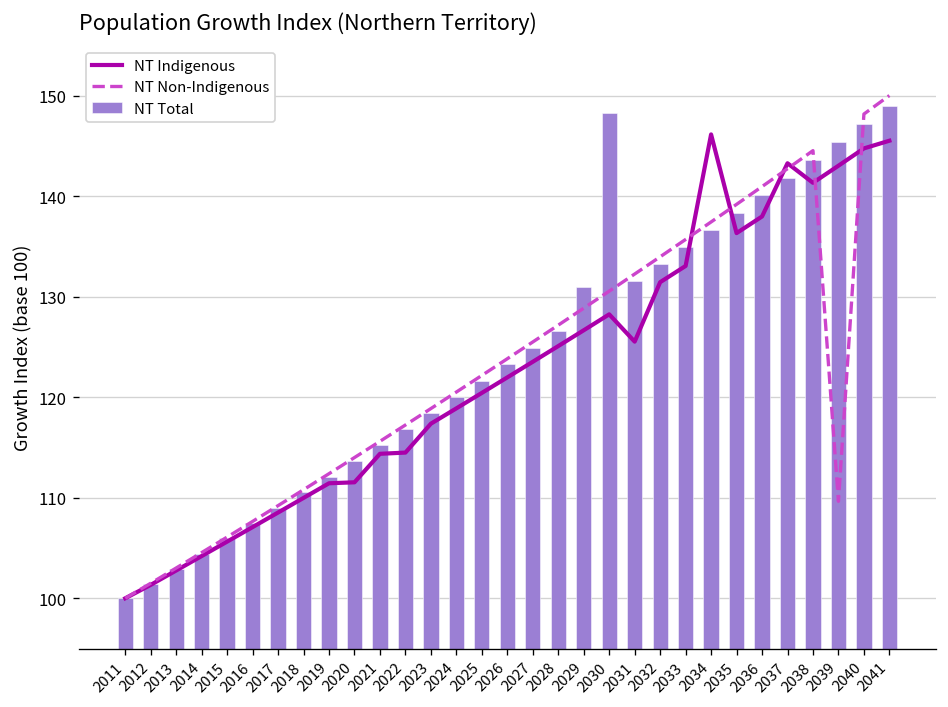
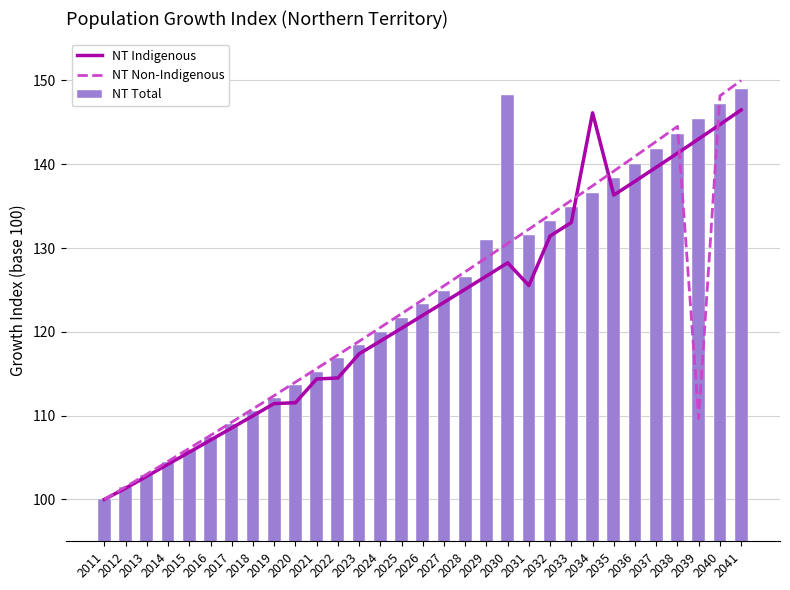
NT Indigenous, 2037: 143 -> 140
NT Indigenous, 2041: 145.5 -> 146.5
